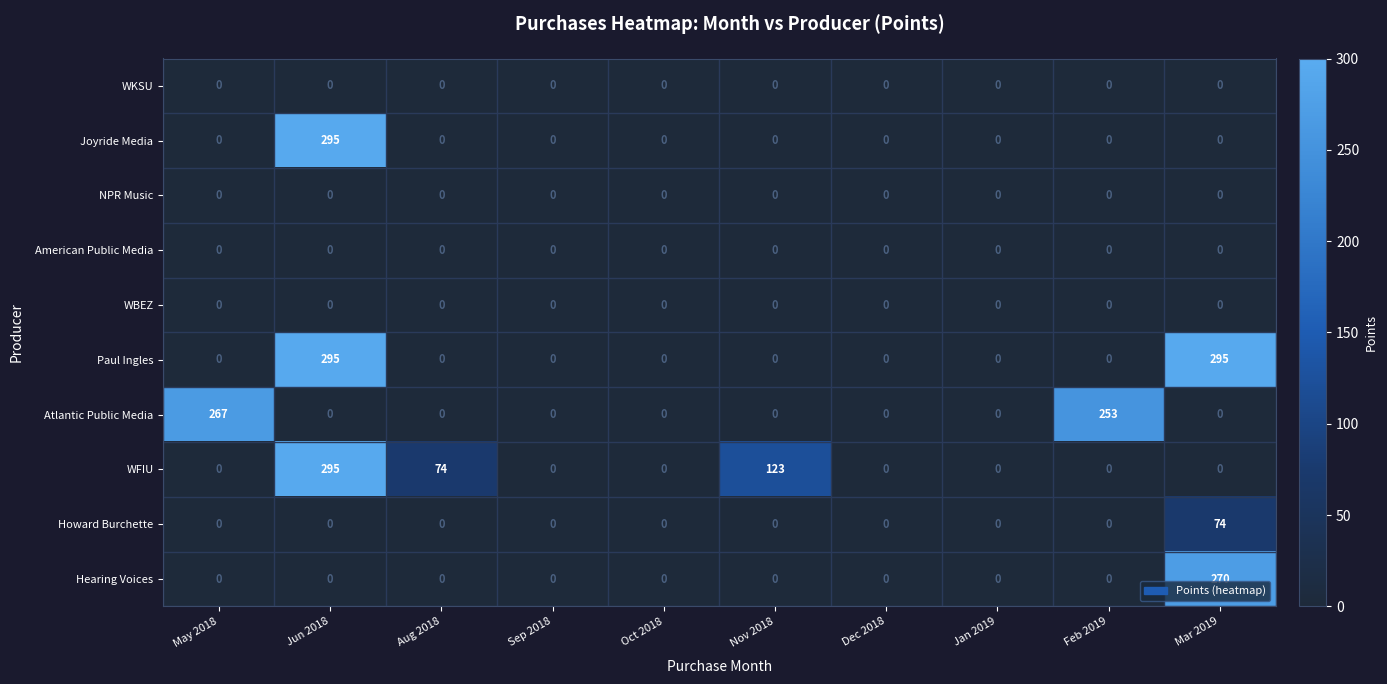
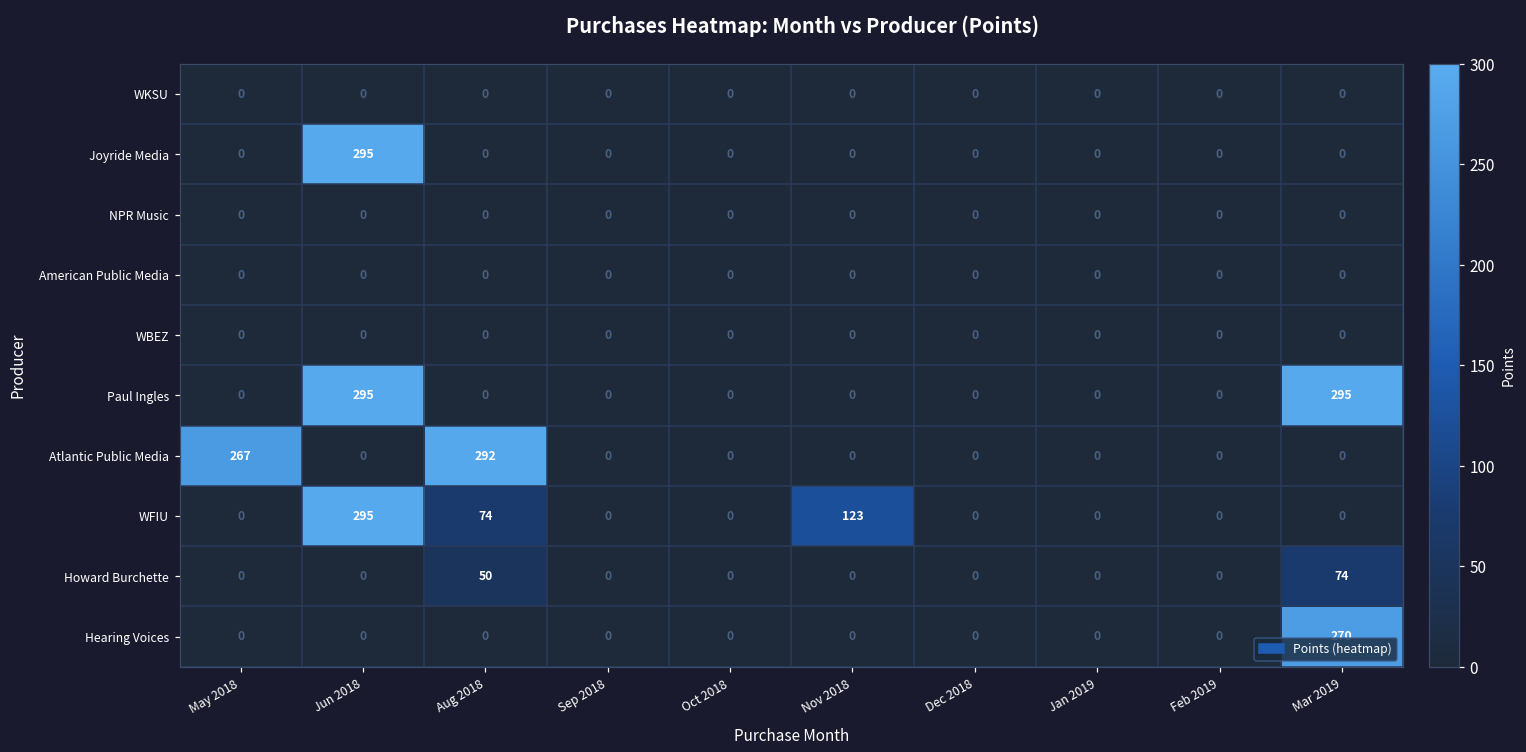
Atlantic Public Media, Aug 2018: 0 -> 292
Atlantic Public Media, Feb 2019: 253 -> 0
Howard Burchette, Aug 2018: 0 -> 50
